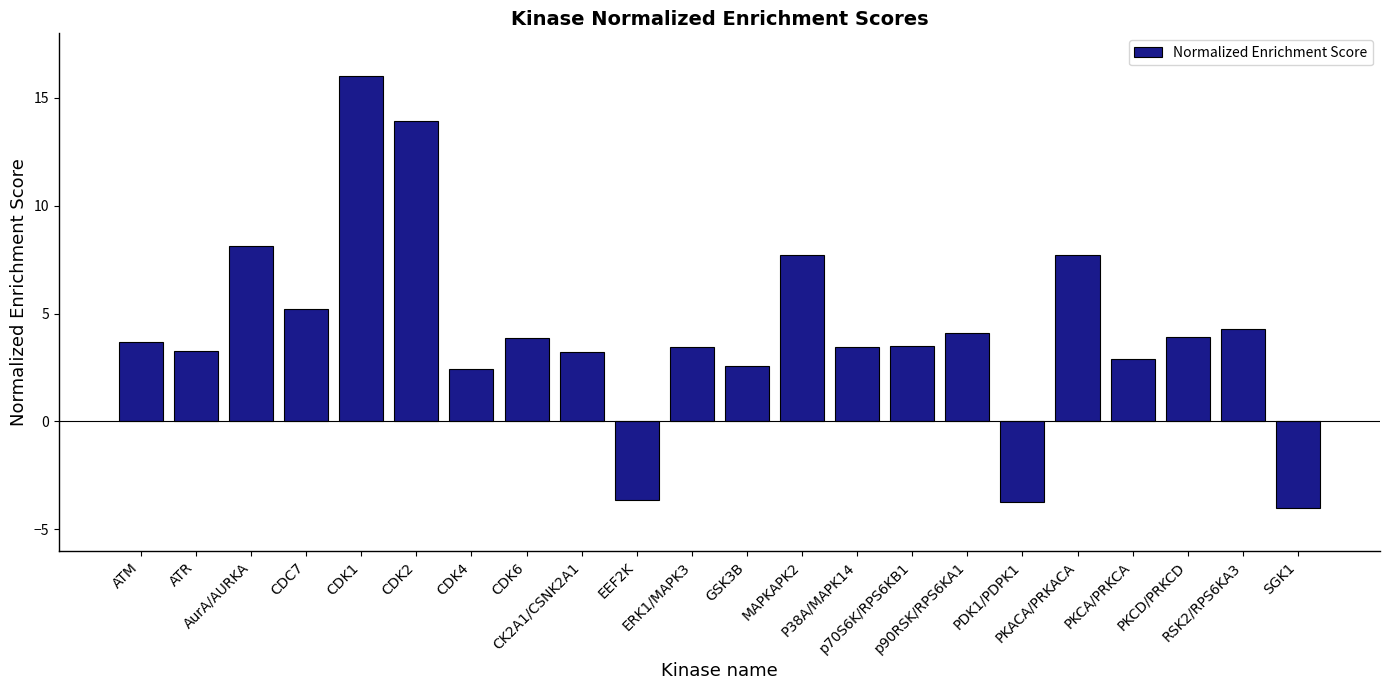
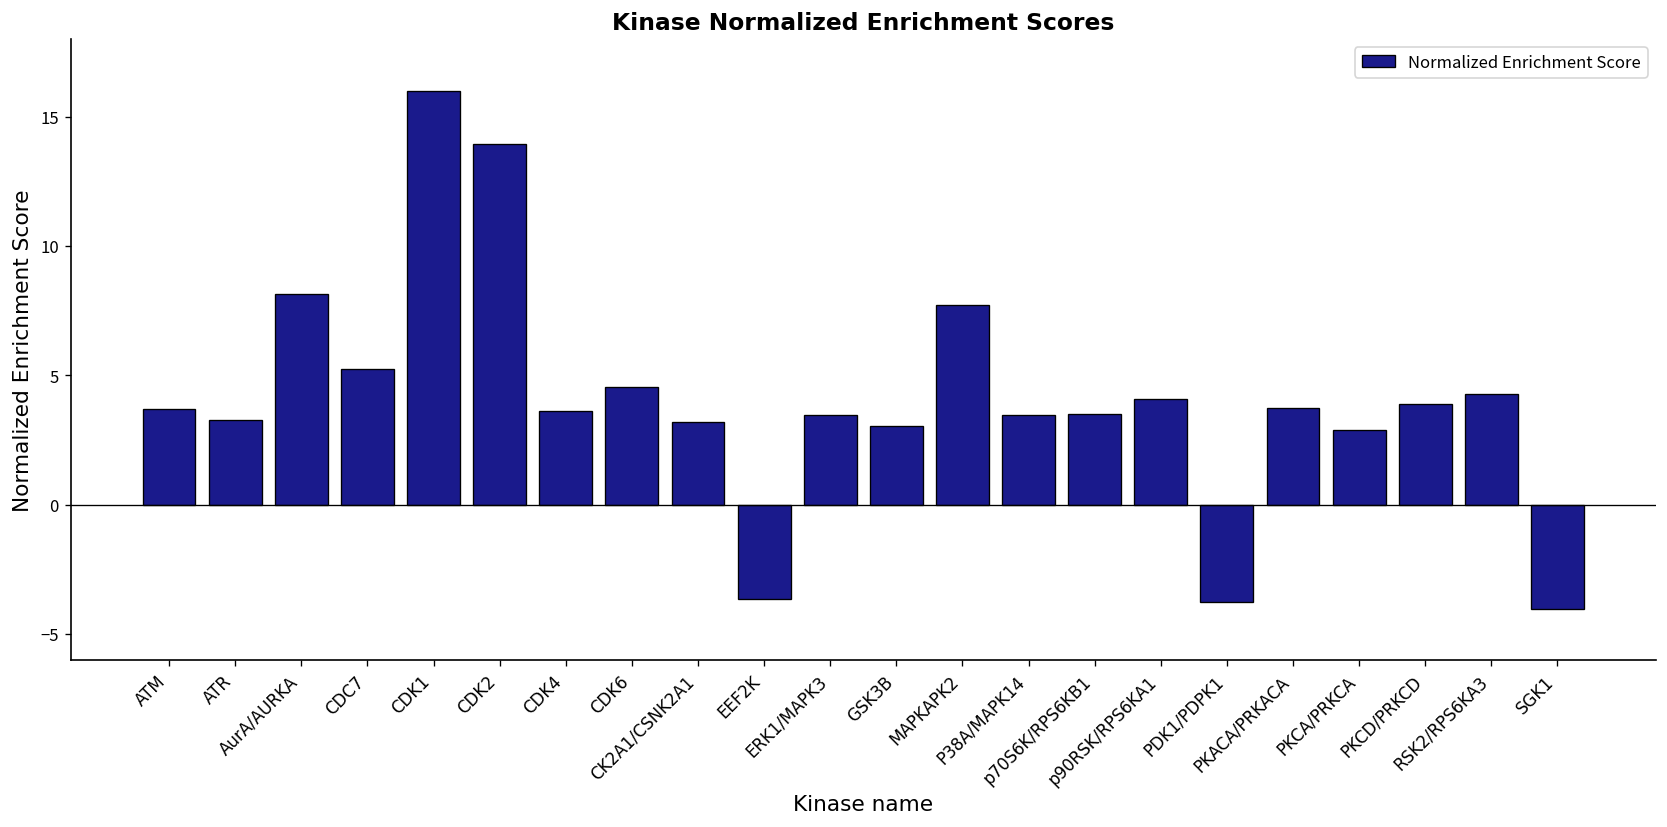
CDK4: 2.4 -> 3.6
CDK6: 3.9 -> 4.5
GSK3B: 2.6 -> 3.1
PKACA/PRKACA: 7.7 -> 3.8
